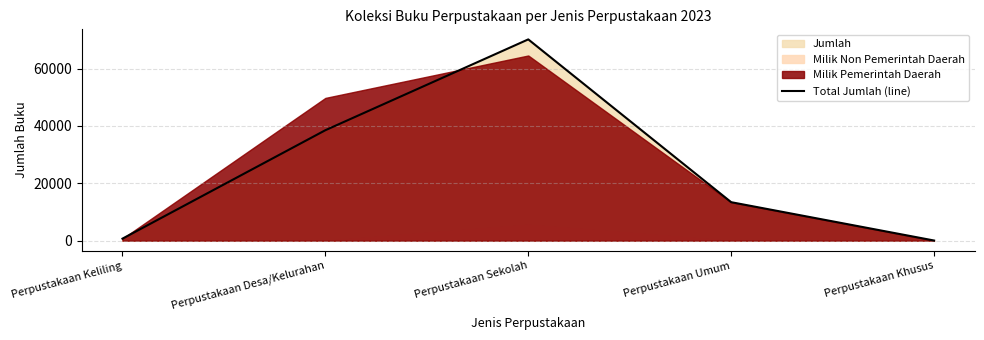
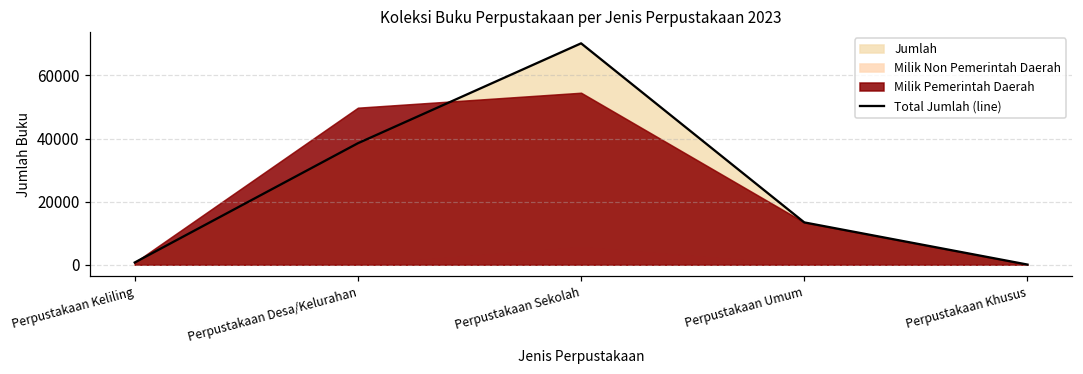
Milik Pemerintah Daerah, Perpustakaan Sekolah: 65000 -> 55000
